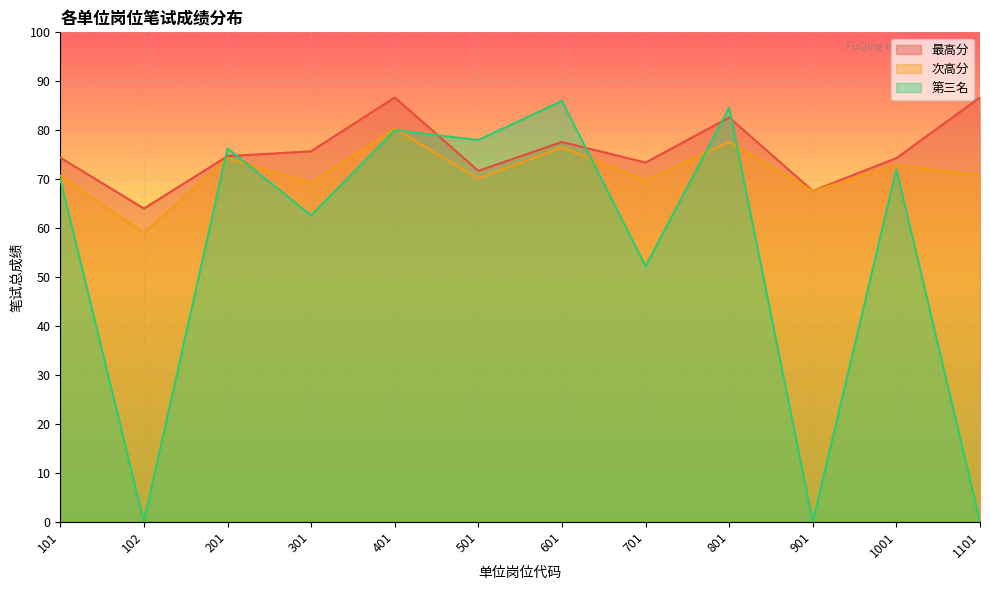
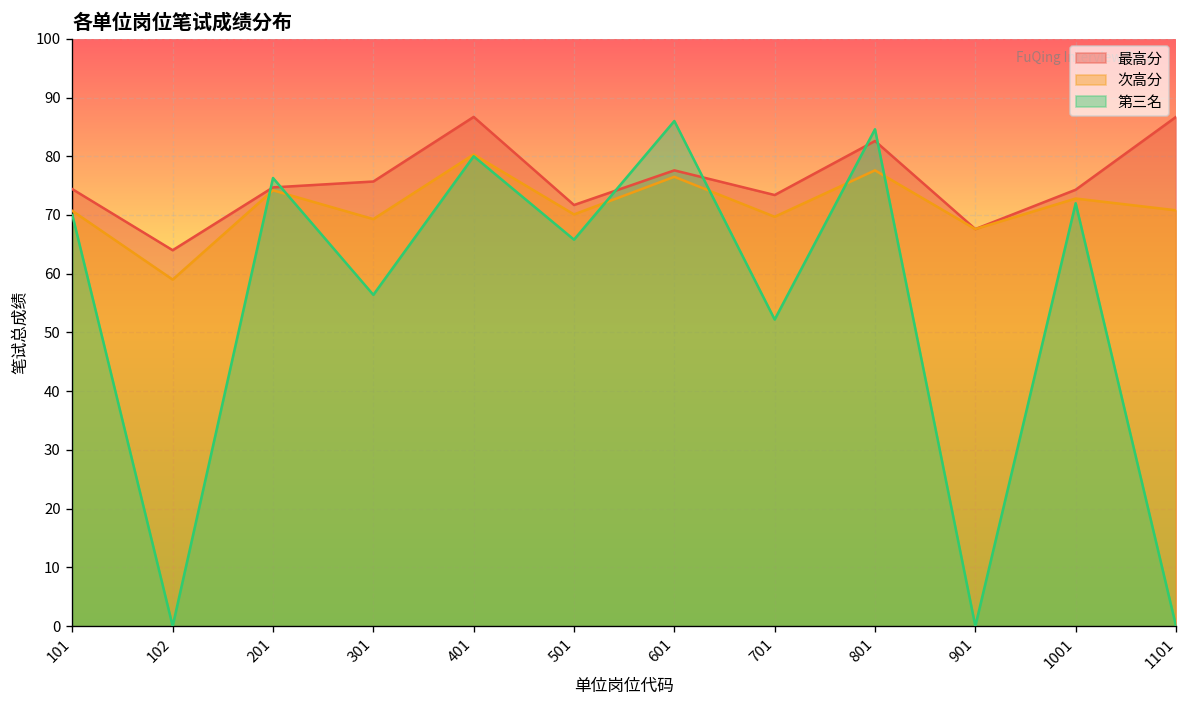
第三名, 301: 63 -> 56
第三名, 501: 78 -> 66
